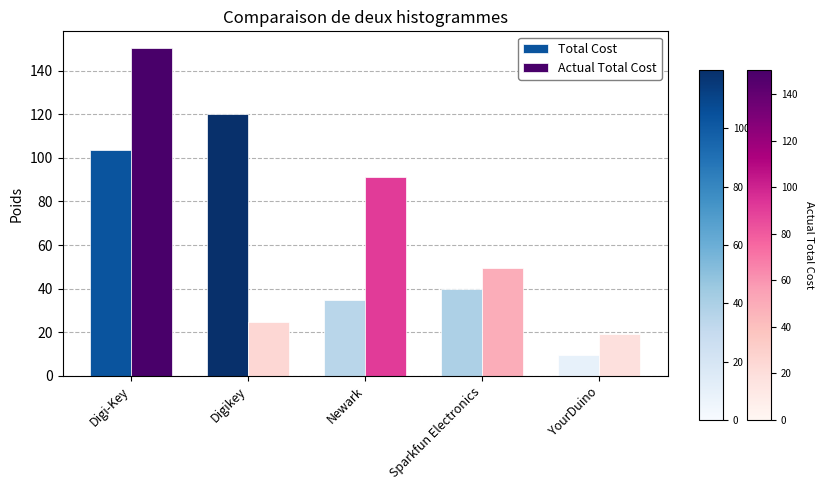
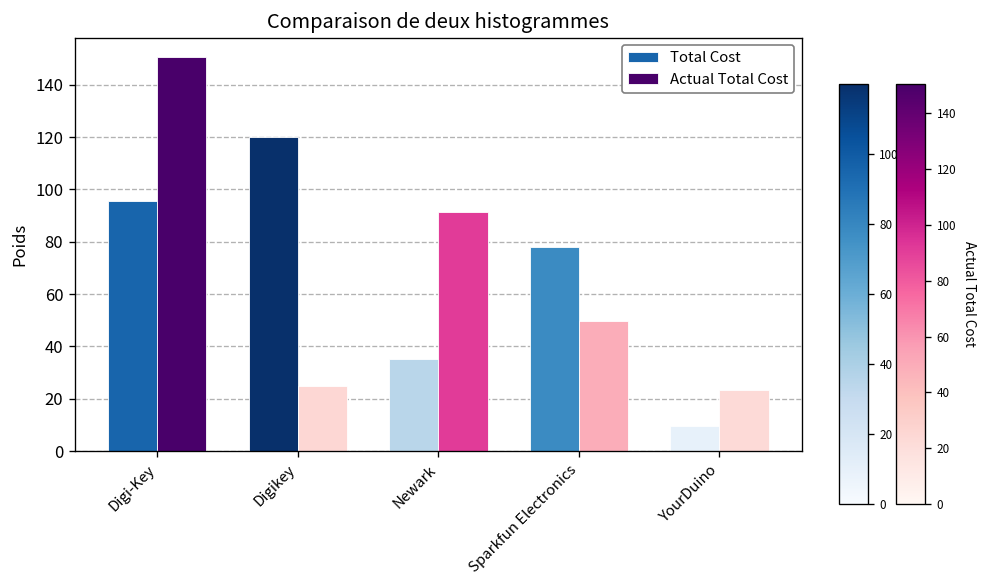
Total Cost, Digi-Key: 104 -> 95
Total Cost, Sparkfun Electronics: 40 -> 78
Actual Total Cost, YourDuino: 19 -> 23
